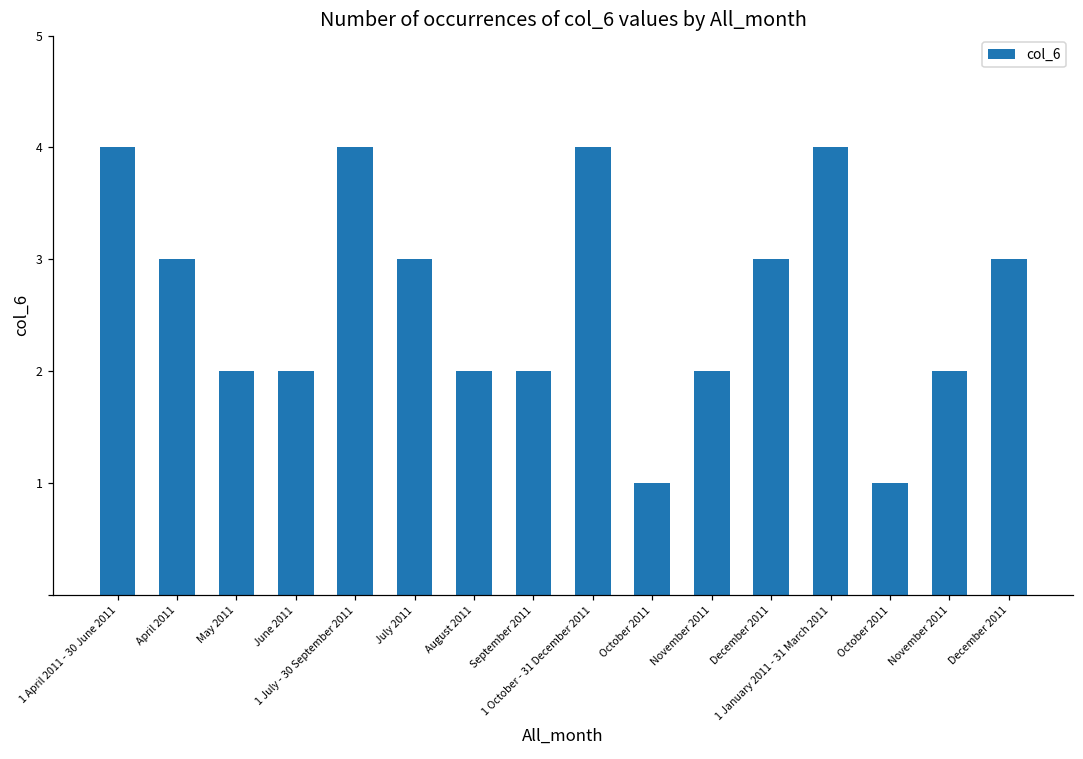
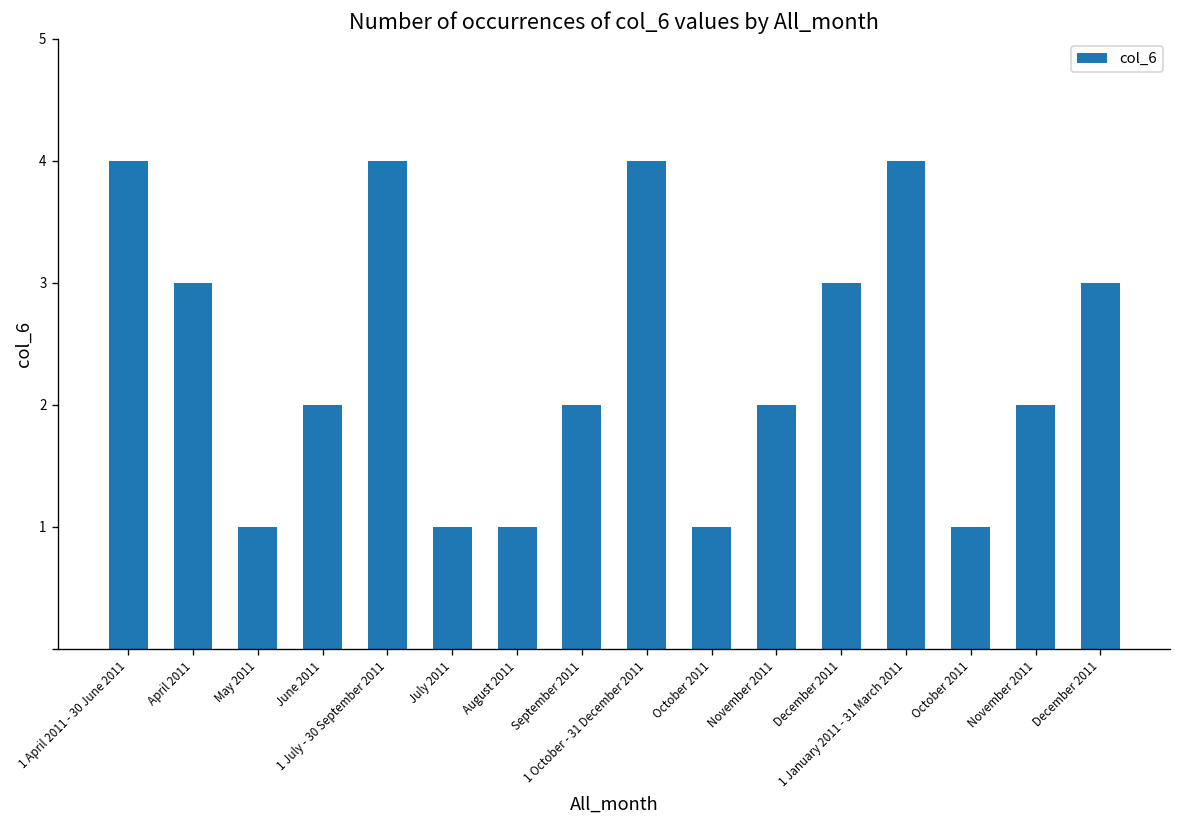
May 2011: 2 -> 1
July 2011: 3 -> 1
August 2011: 2 -> 1
